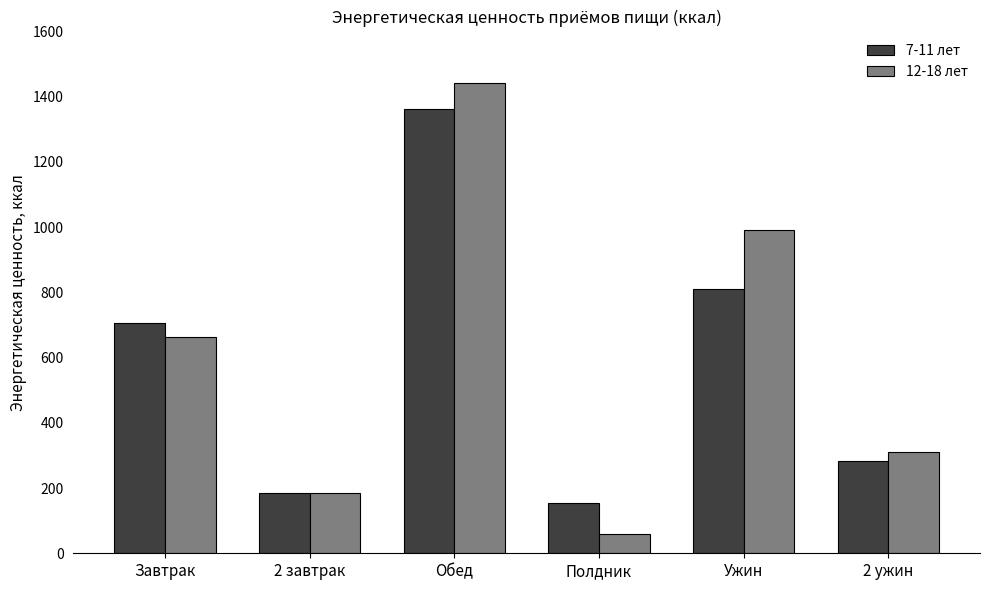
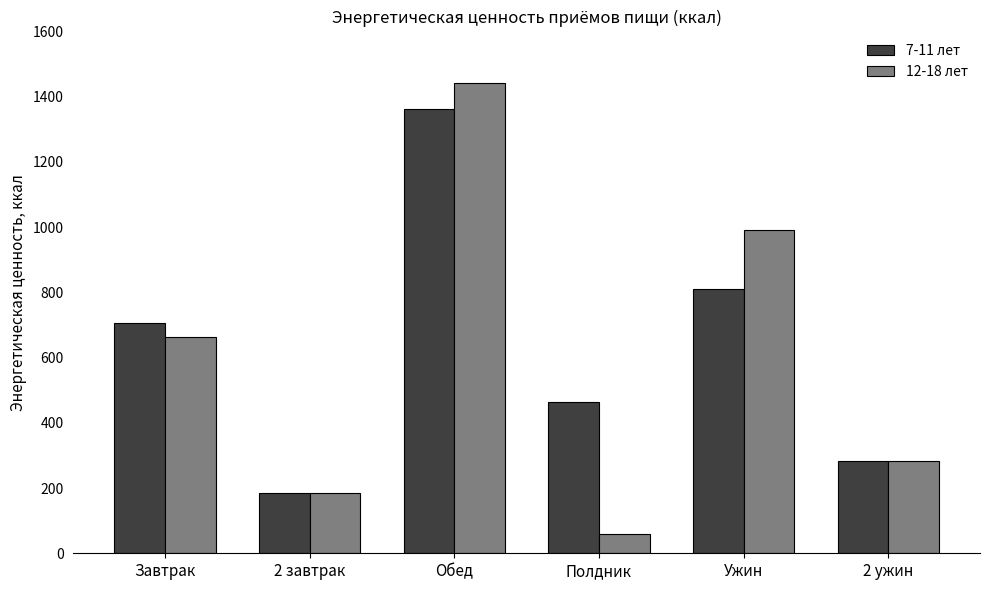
7-11 лет, Полдник: 150 -> 460
12-18 лет, 2 ужин: 310 -> 280
